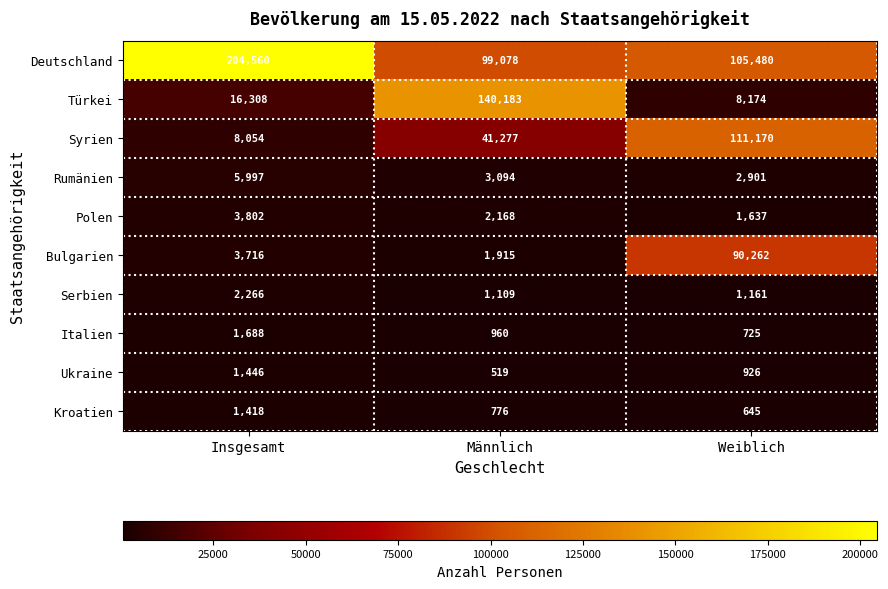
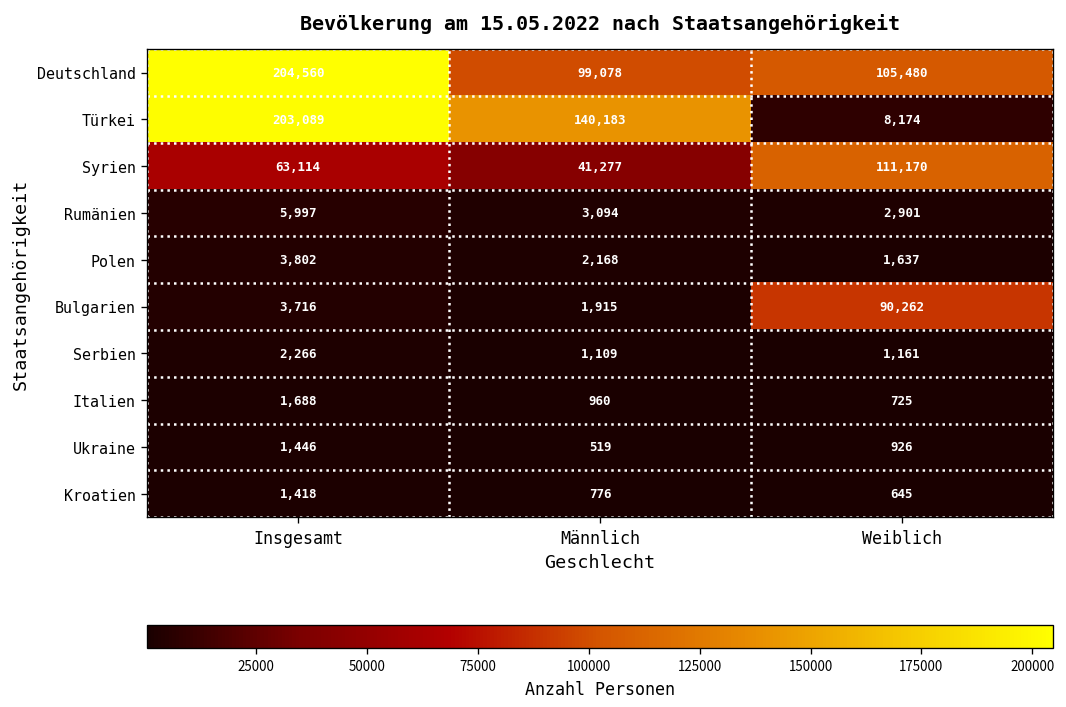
Türkei, Insgesamt: 16,308 -> 203,089
Syrien, Insgesamt: 8,054 -> 63,114
